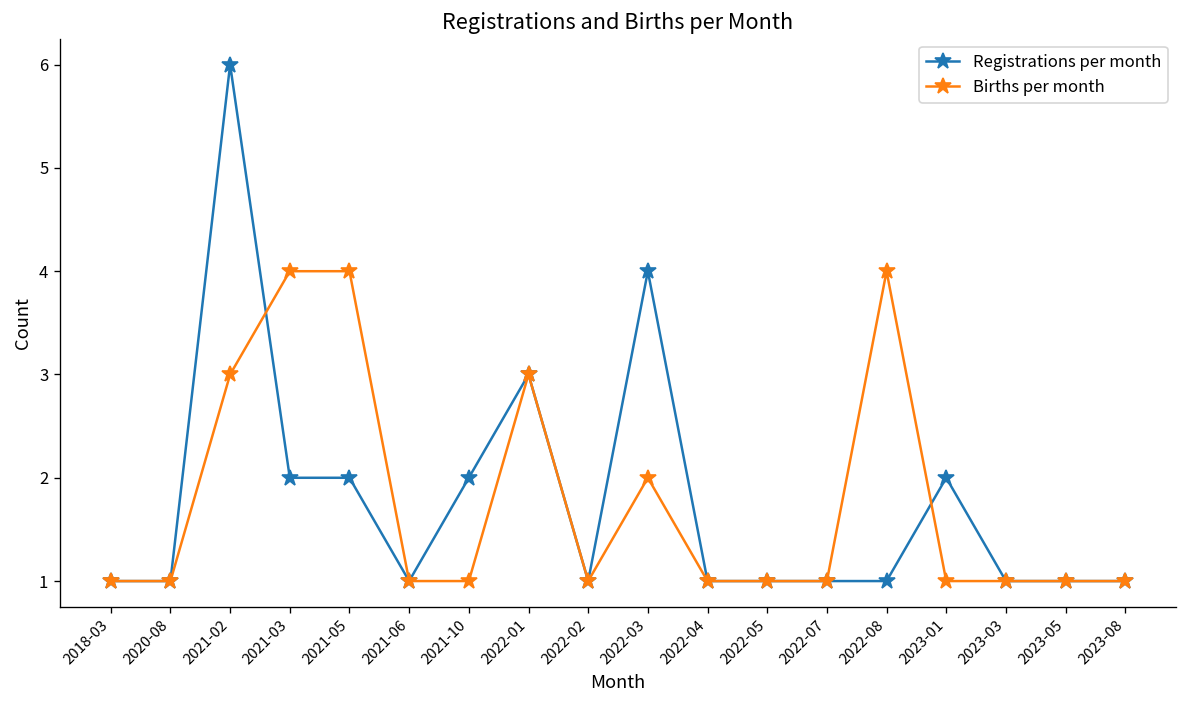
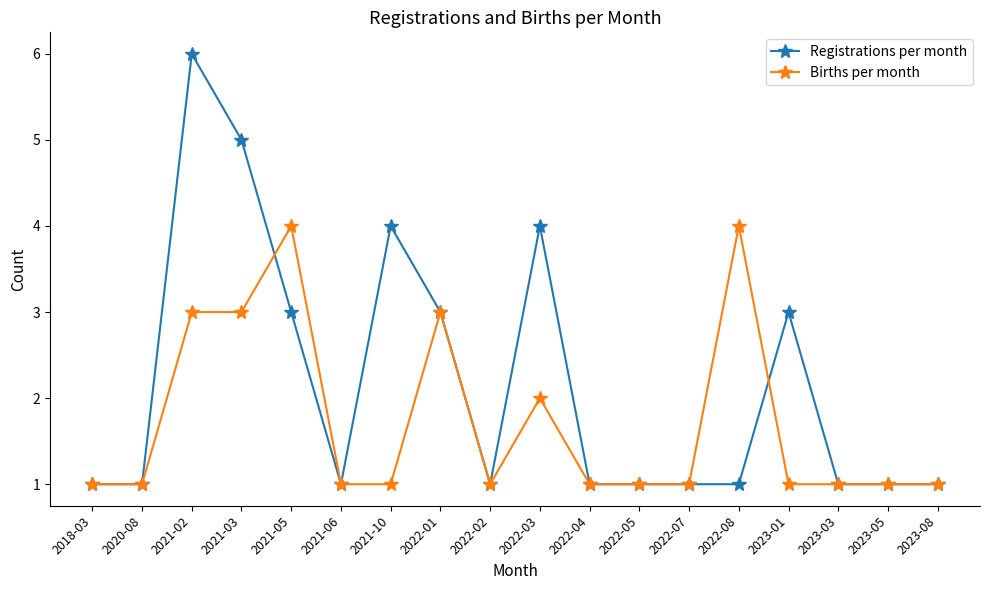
Registrations per month, 2021-03: 2 -> 5
Births per month, 2021-03: 4 -> 3
Registrations per month, 2021-05: 2 -> 3
Registrations per month, 2021-10: 2 -> 4
Registrations per month, 2023-01: 2 -> 3
